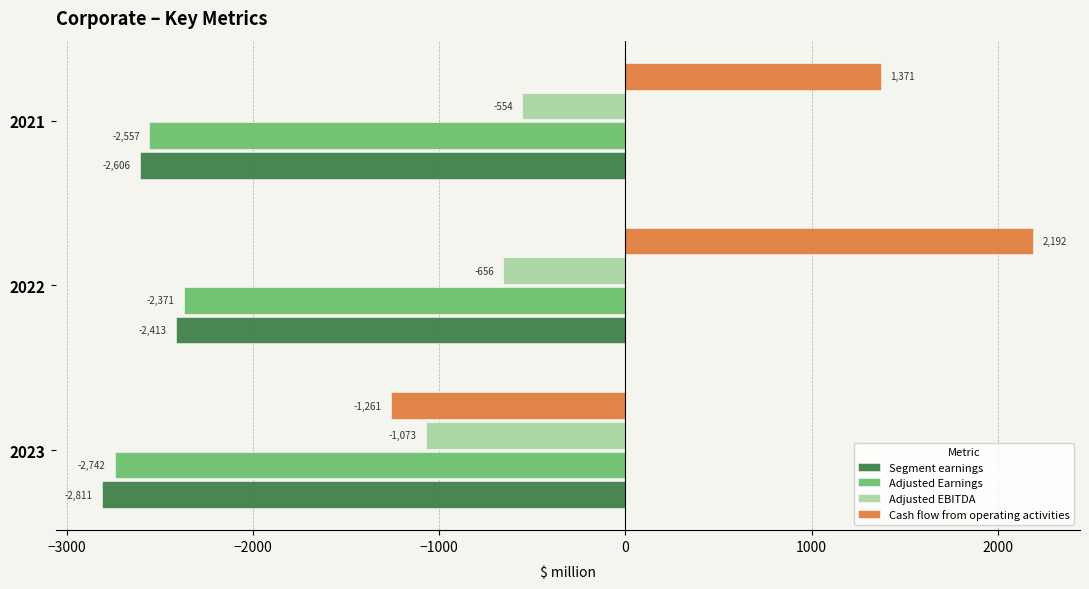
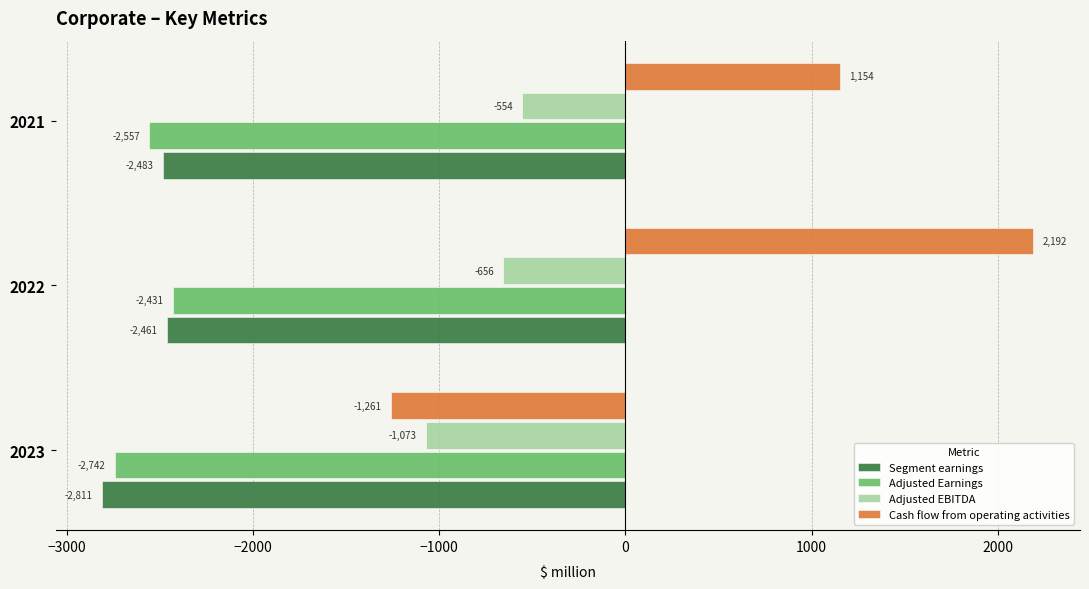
Cash flow from operating activities, 2021: 1,371 -> 1,154
Segment earnings, 2021: -2,606 -> -2,483
Adjusted Earnings, 2022: -2,371 -> -2,431
Segment earnings, 2022: -2,413 -> -2,461
